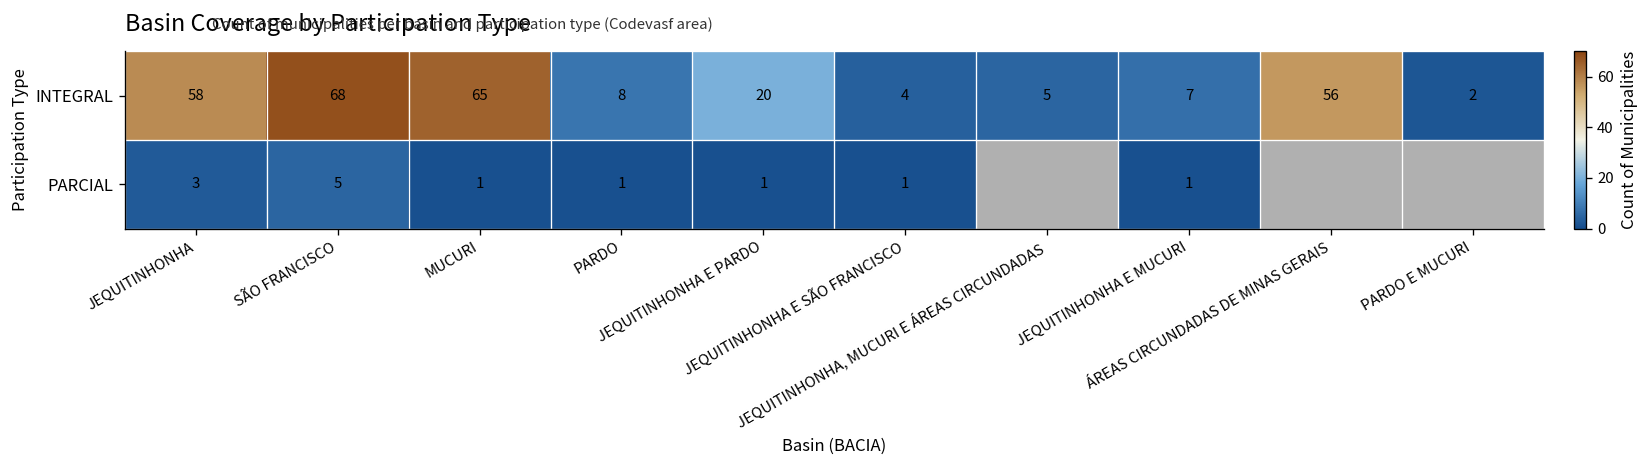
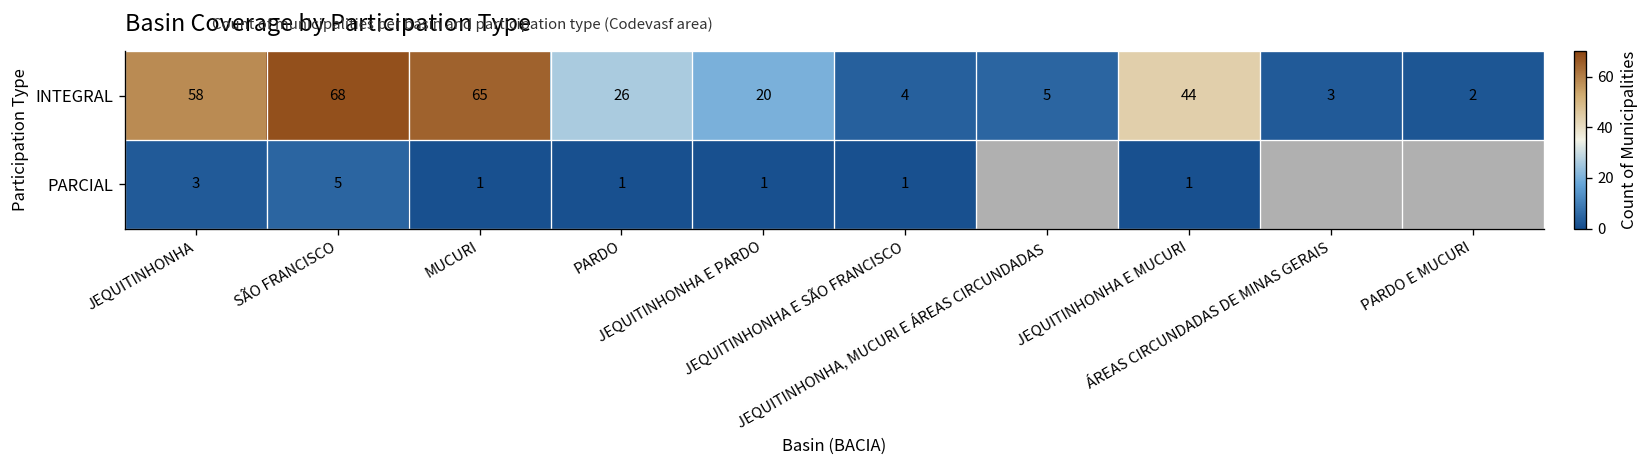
INTEGRAL, PARDO: 8 -> 26
INTEGRAL, JEQUITINHONHA E MUCURI: 7 -> 44
INTEGRAL, ÁREAS CIRCUNDADAS DE MINAS GERAIS: 56 -> 3
